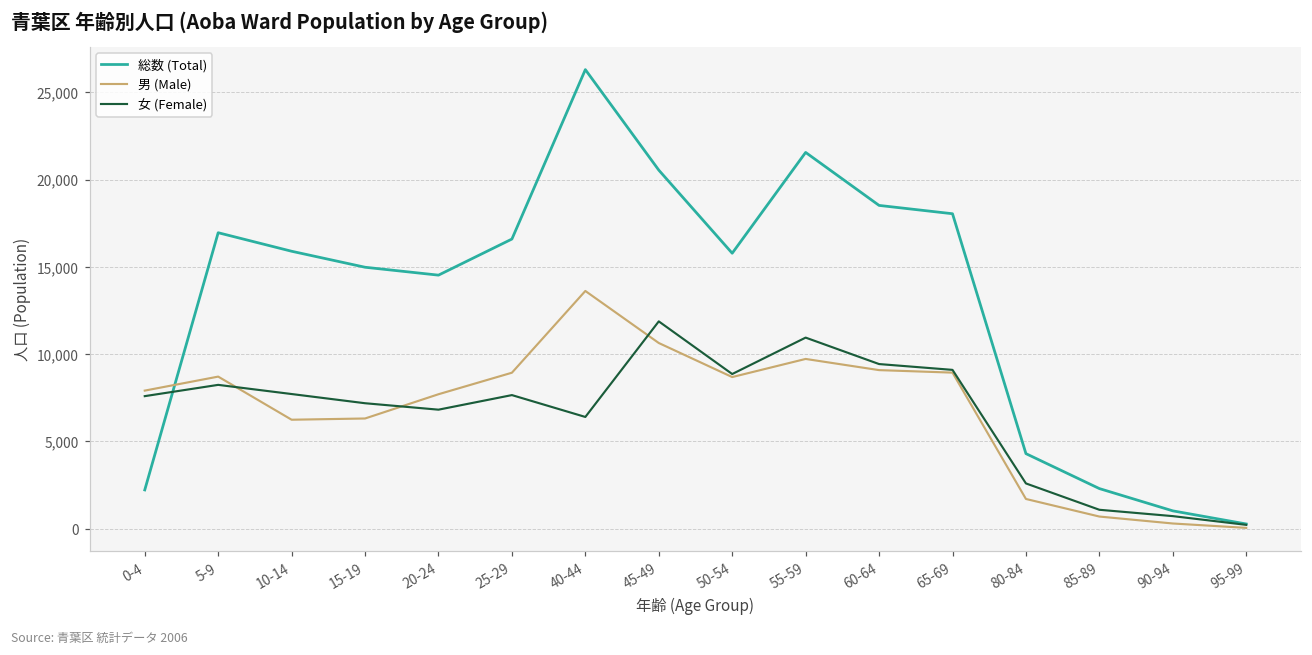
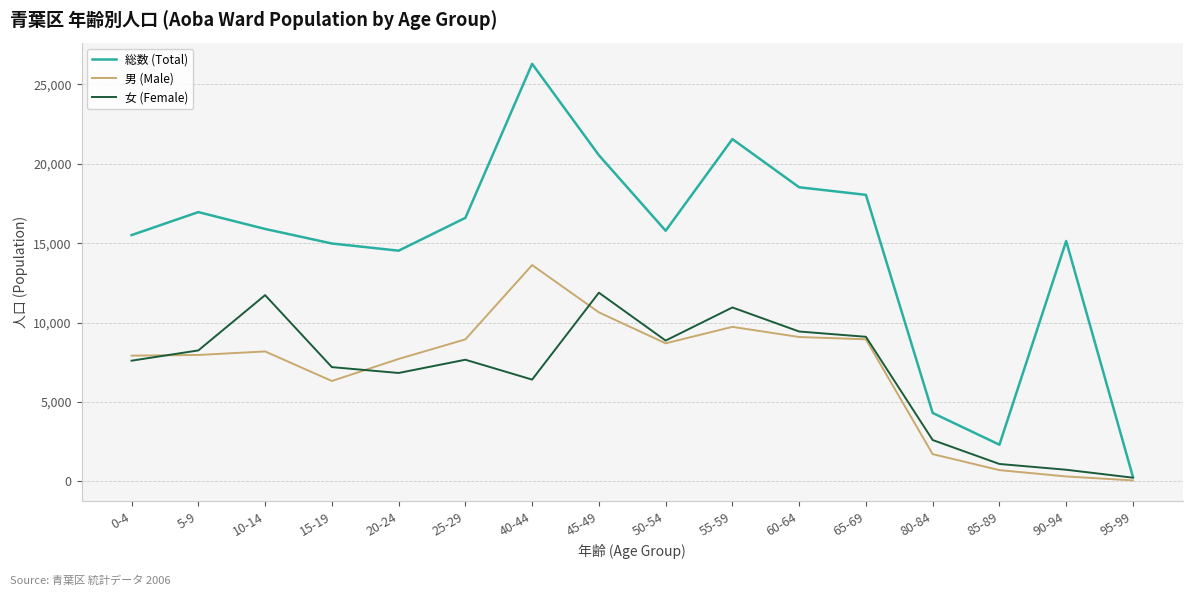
総数 (Total), 0-4: 2,200 -> 15,500
男 (Male), 5-9: 8,700 -> 8,000
男 (Male), 10-14: 6,200 -> 8,200
女 (Female), 10-14: 7,700 -> 11,700
総数 (Total), 90-94: 1,000 -> 15,100
